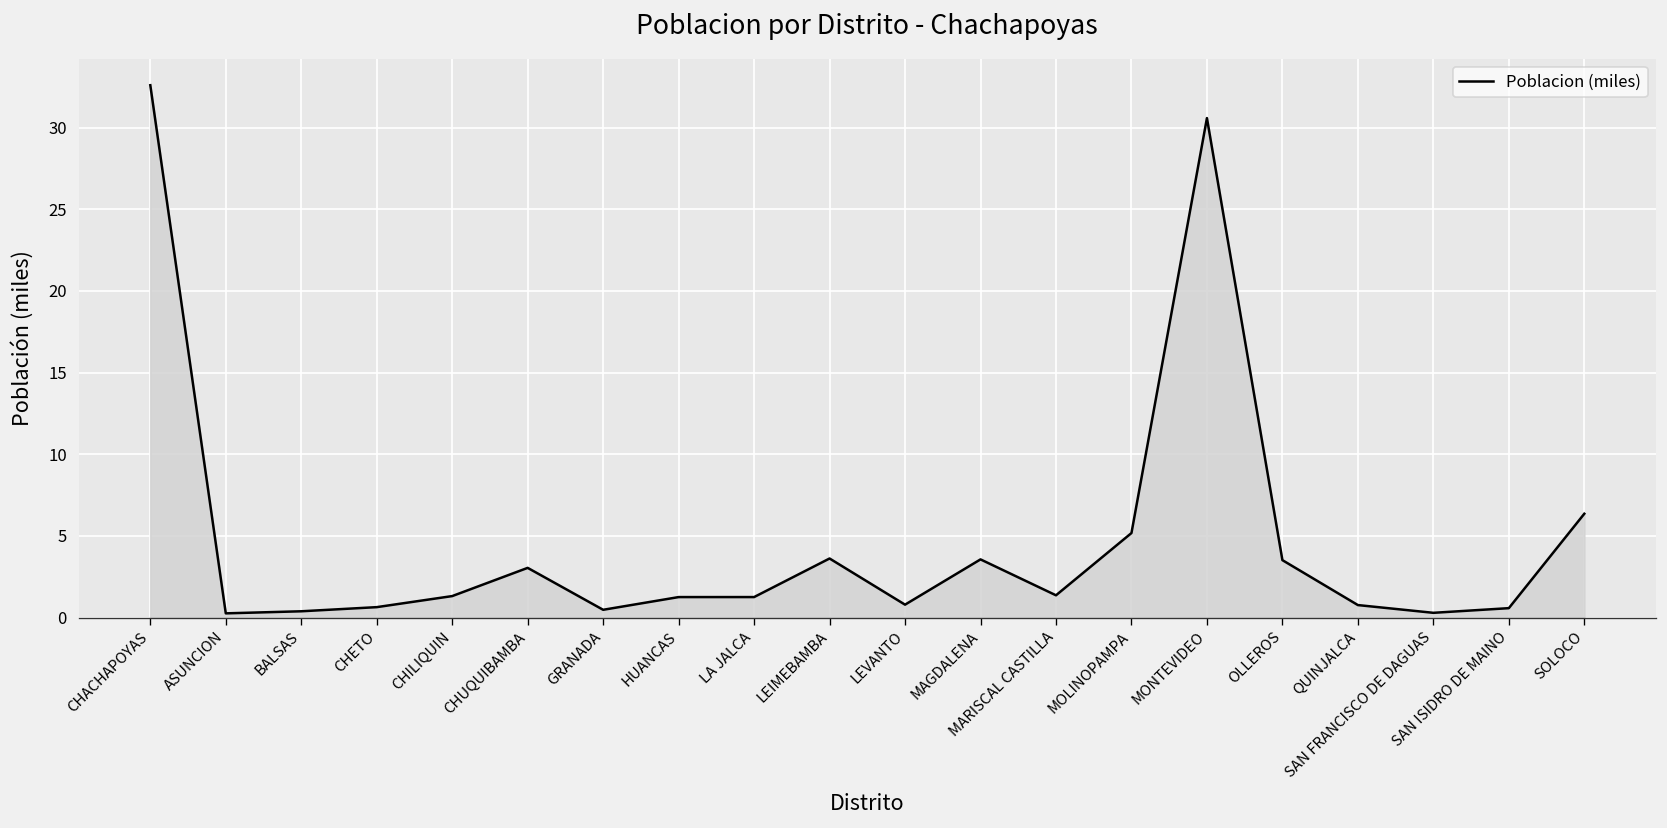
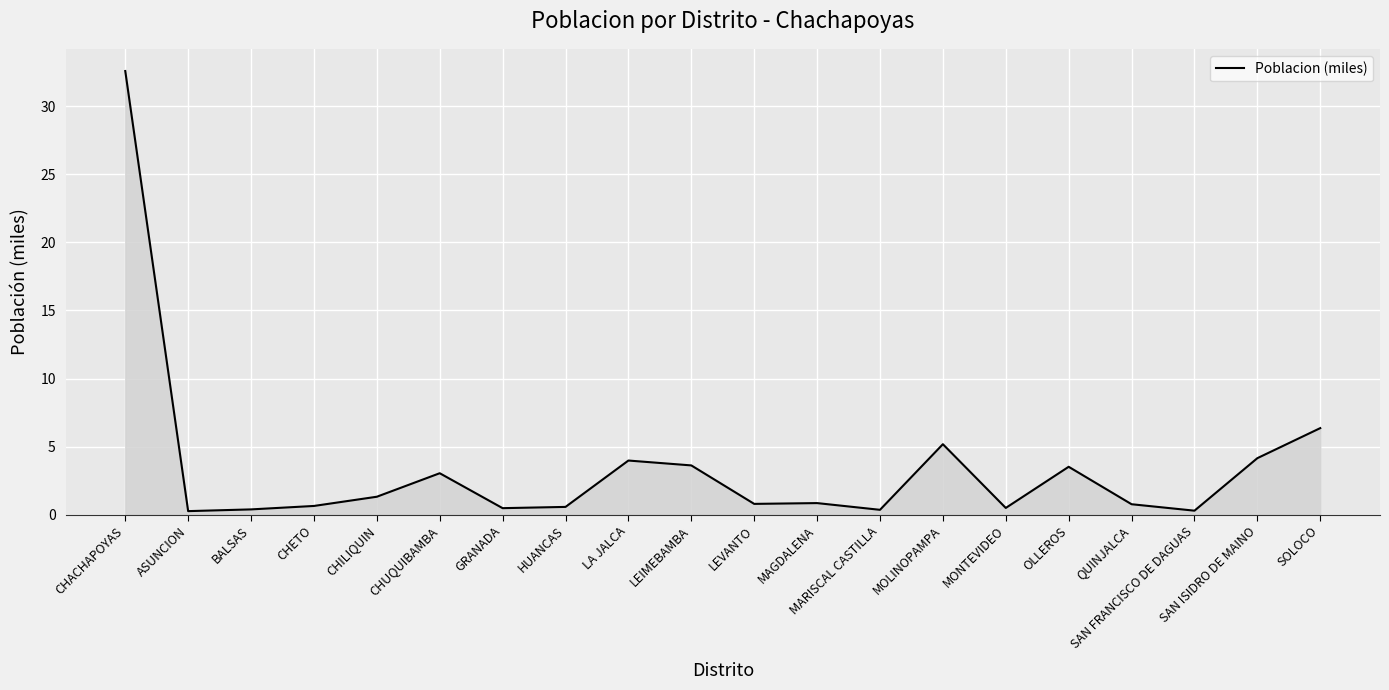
HUANCAS: 1.3 -> 0.6
LA JALCA: 1.3 -> 4.0
MAGDALENA: 3.6 -> 0.9
MARISCAL CASTILLA: 1.4 -> 0.4
MONTEVIDEO: 30.6 -> 0.5
SAN ISIDRO DE MAINO: 0.6 -> 4.2
